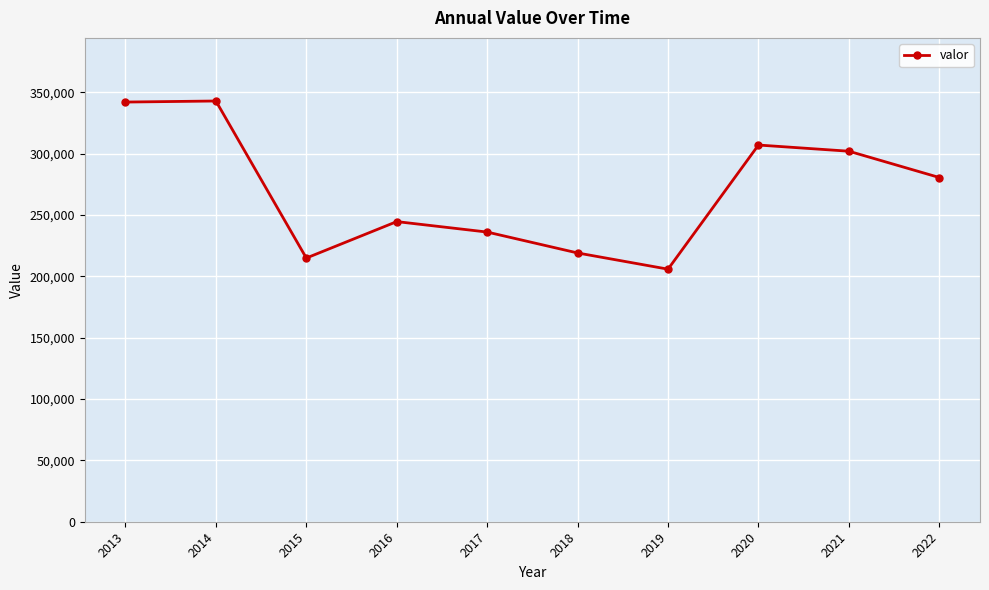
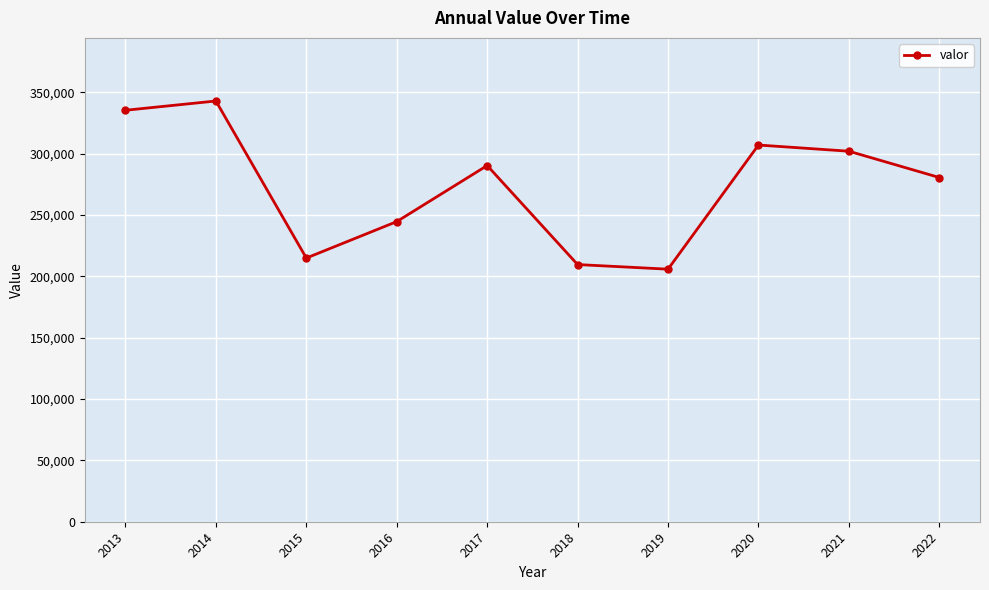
2013: 342,000 -> 335,000
2017: 236,000 -> 290,000
2018: 219,000 -> 210,000
